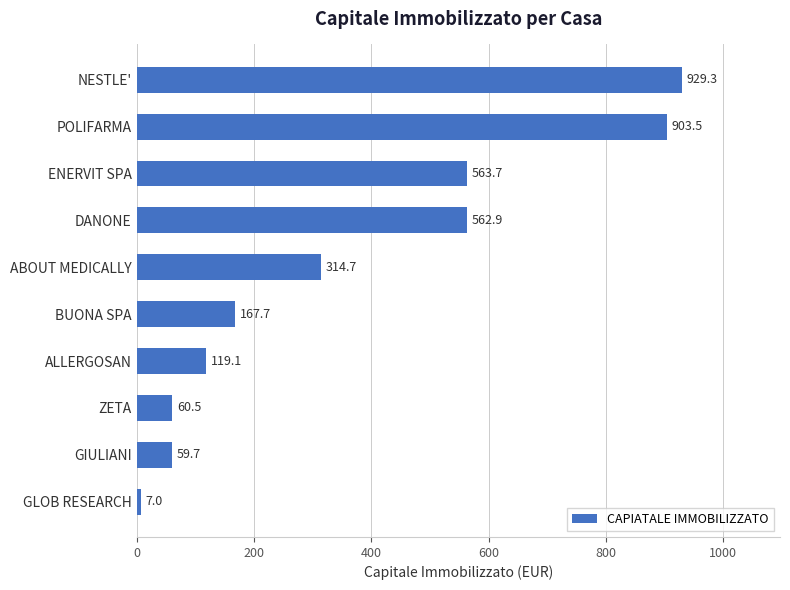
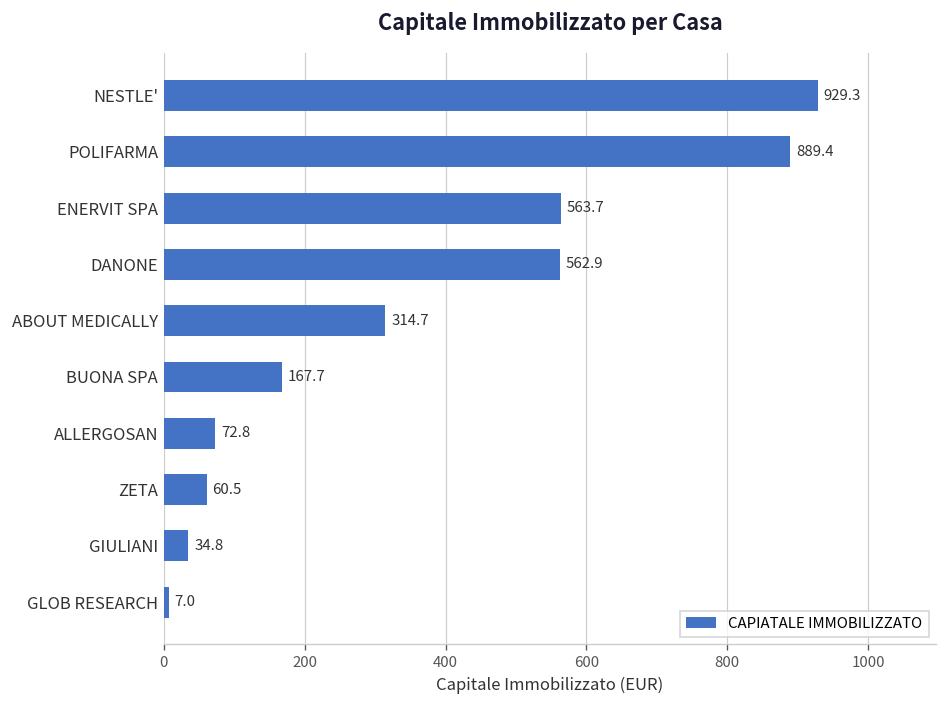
POLIFARMA: 903.5 -> 889.4
ALLERGOSAN: 119.1 -> 72.8
GIULIANI: 59.7 -> 34.8
